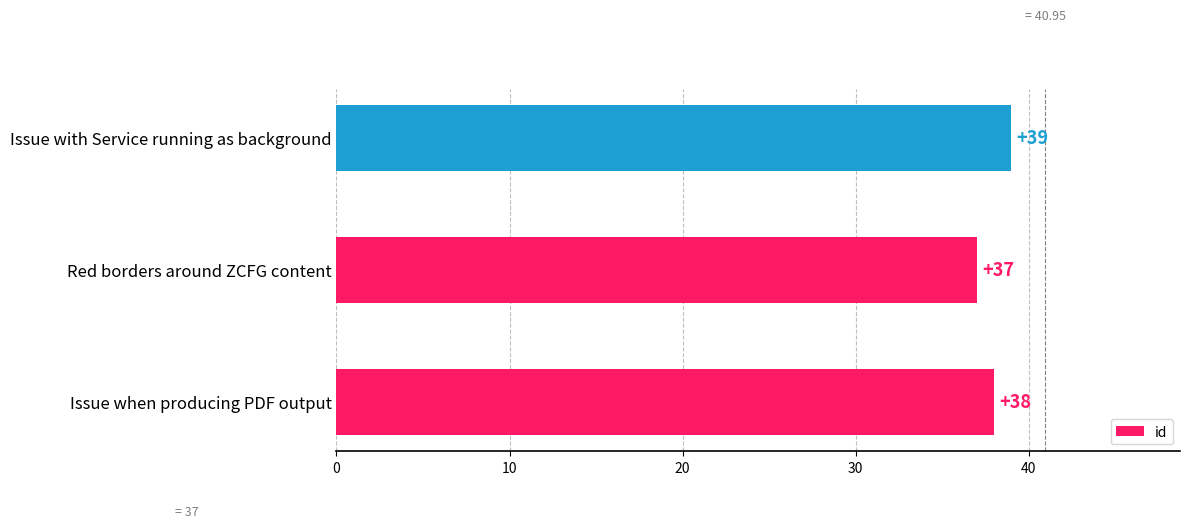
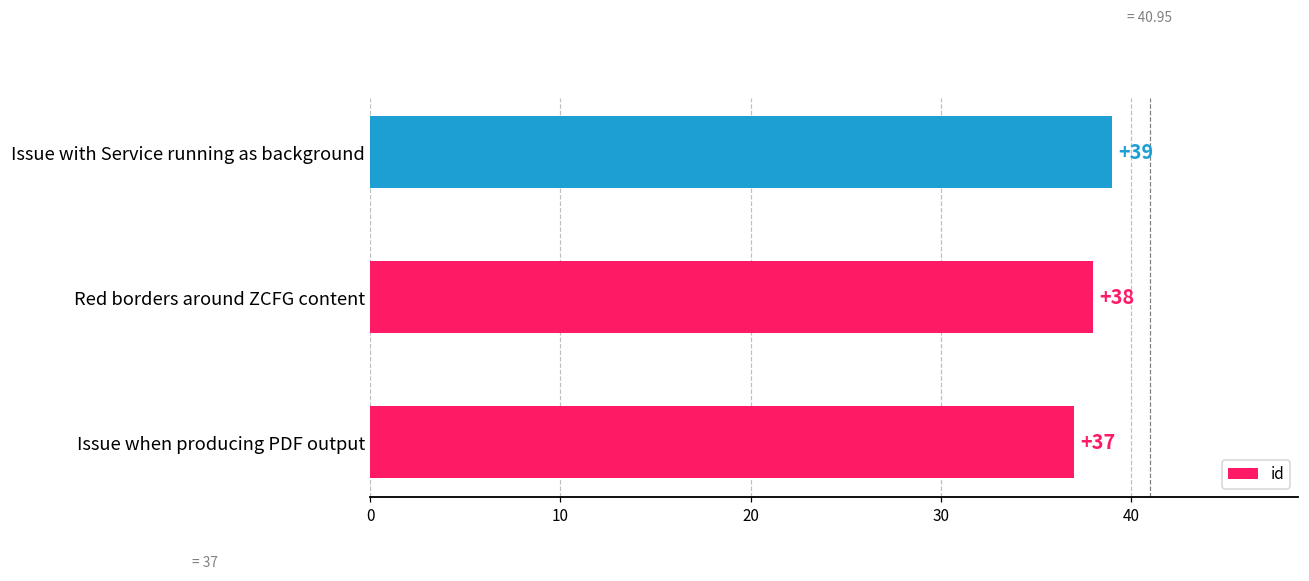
Red borders around ZCFG content: +37 -> +38
Issue when producing PDF output: +38 -> +37
